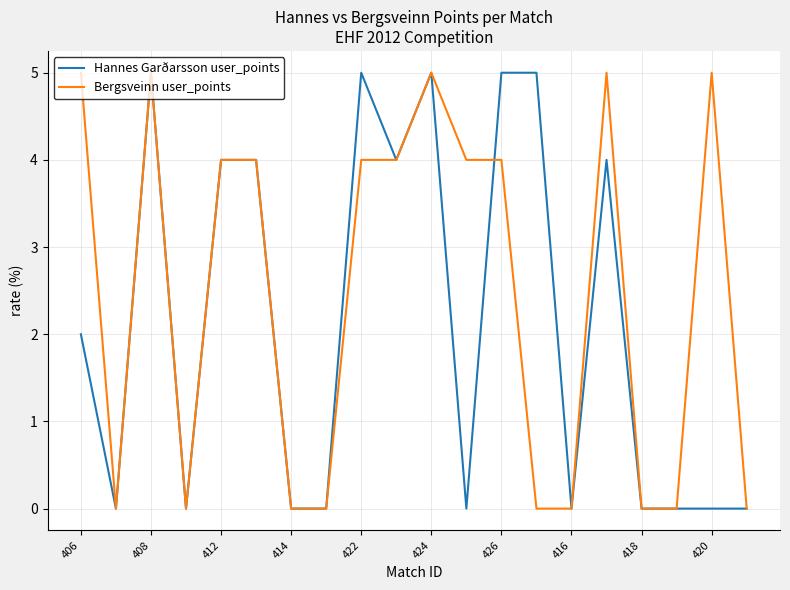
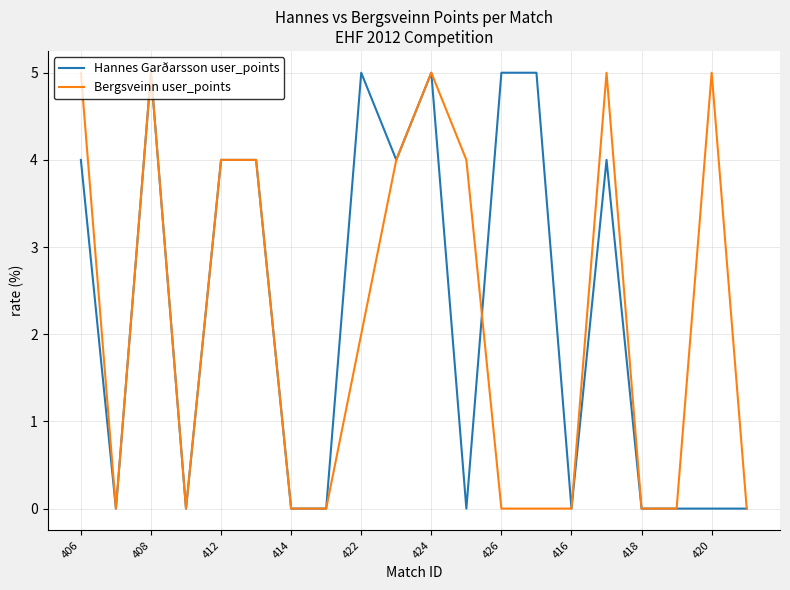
Hannes Garðarsson user_points, 406: 2 -> 4
Bergsveinn user_points, 422: 4 -> 2
Bergsveinn user_points, 426: 4 -> 0
